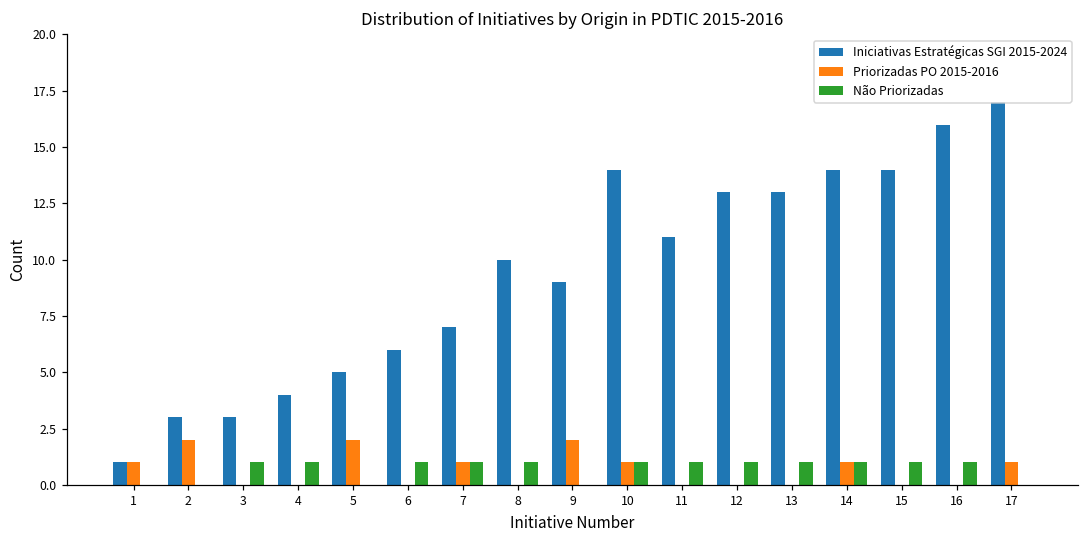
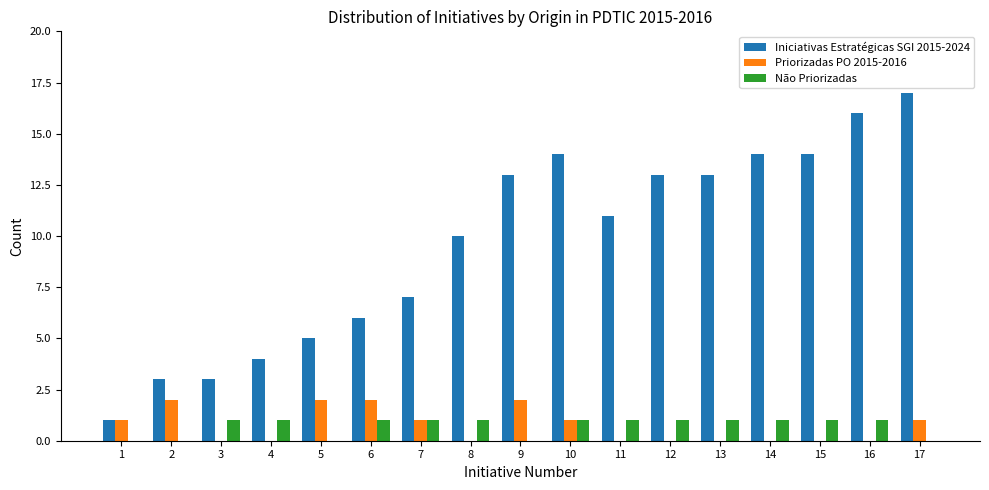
Priorizadas PO 2015-2016, 6: 0 -> 2
Iniciativas Estratégicas SGI 2015-2024, 9: 9 -> 13
Priorizadas PO 2015-2016, 14: 1 -> 0
